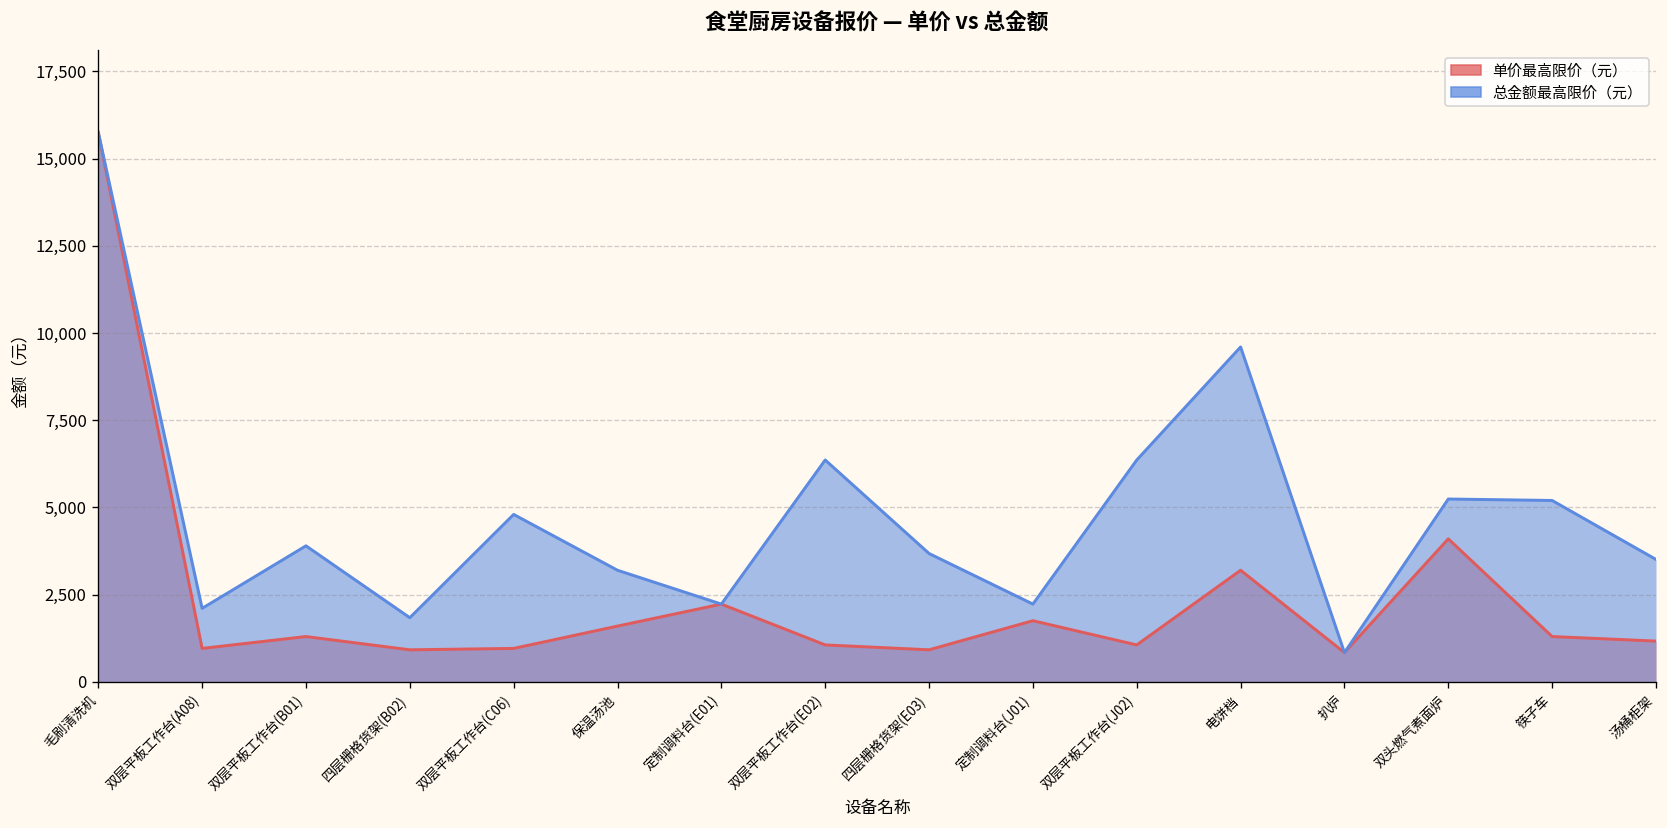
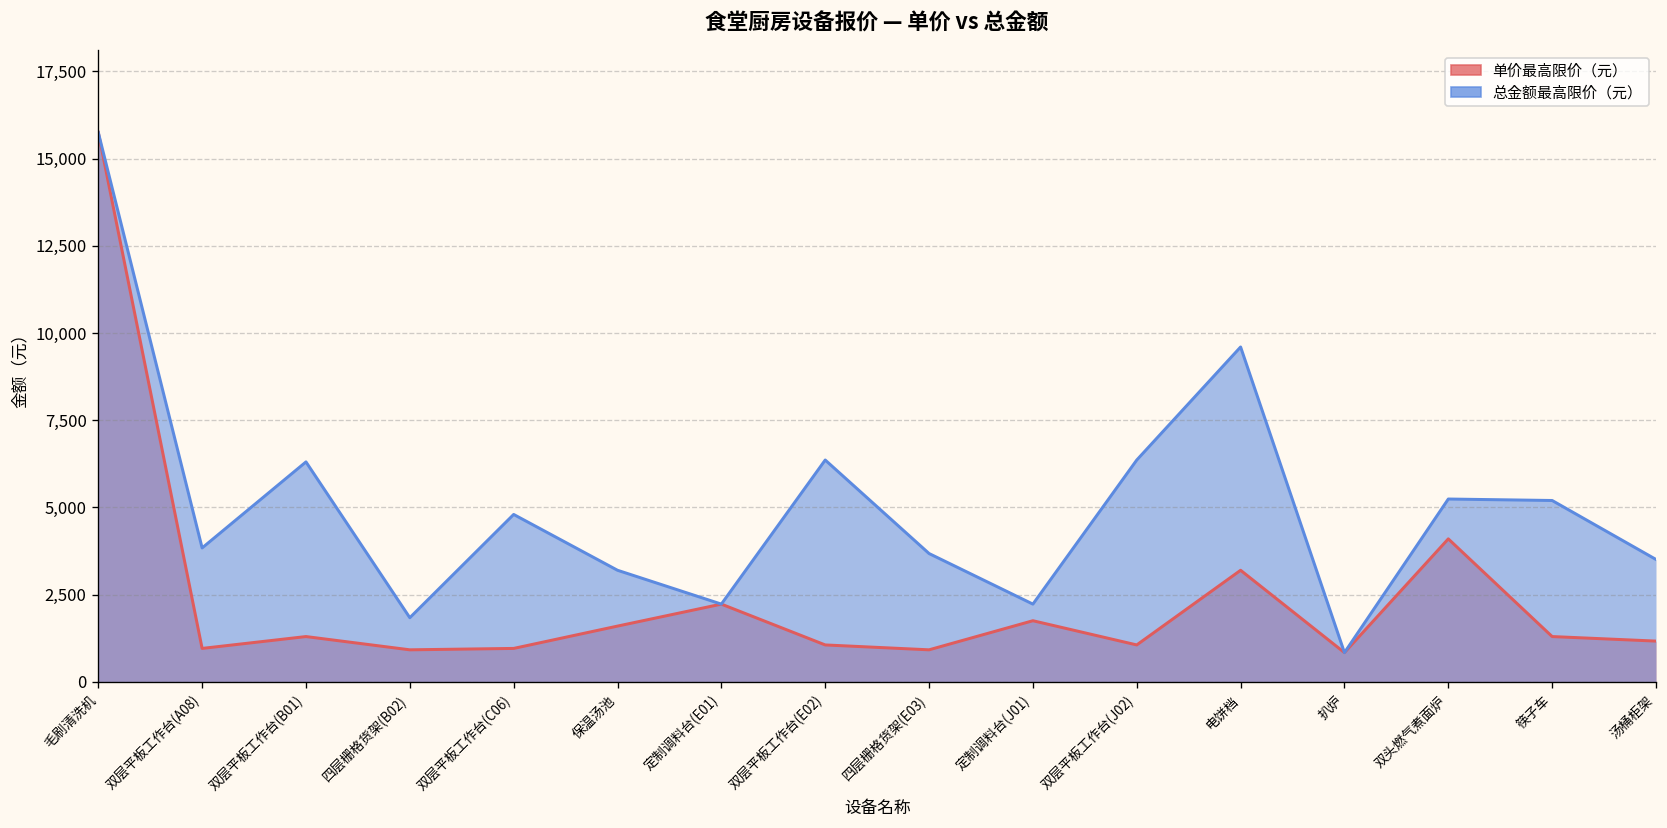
总金额最高限价（元）, 双层平板工作台(A08): 2,100 -> 3,800
总金额最高限价（元）, 双层平板工作台(B01): 3,900 -> 6,300
